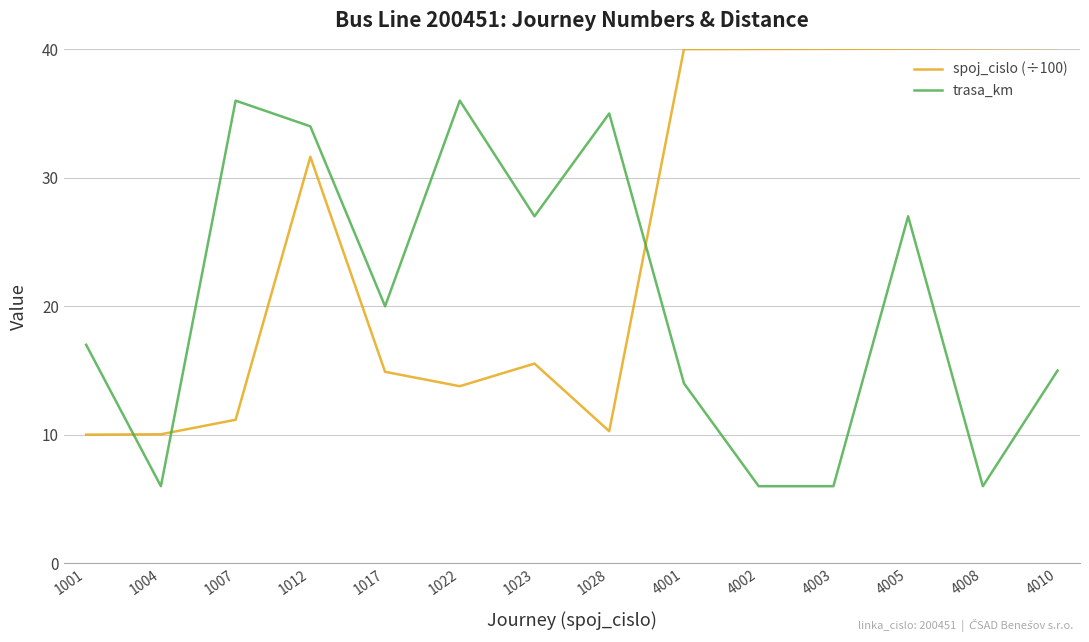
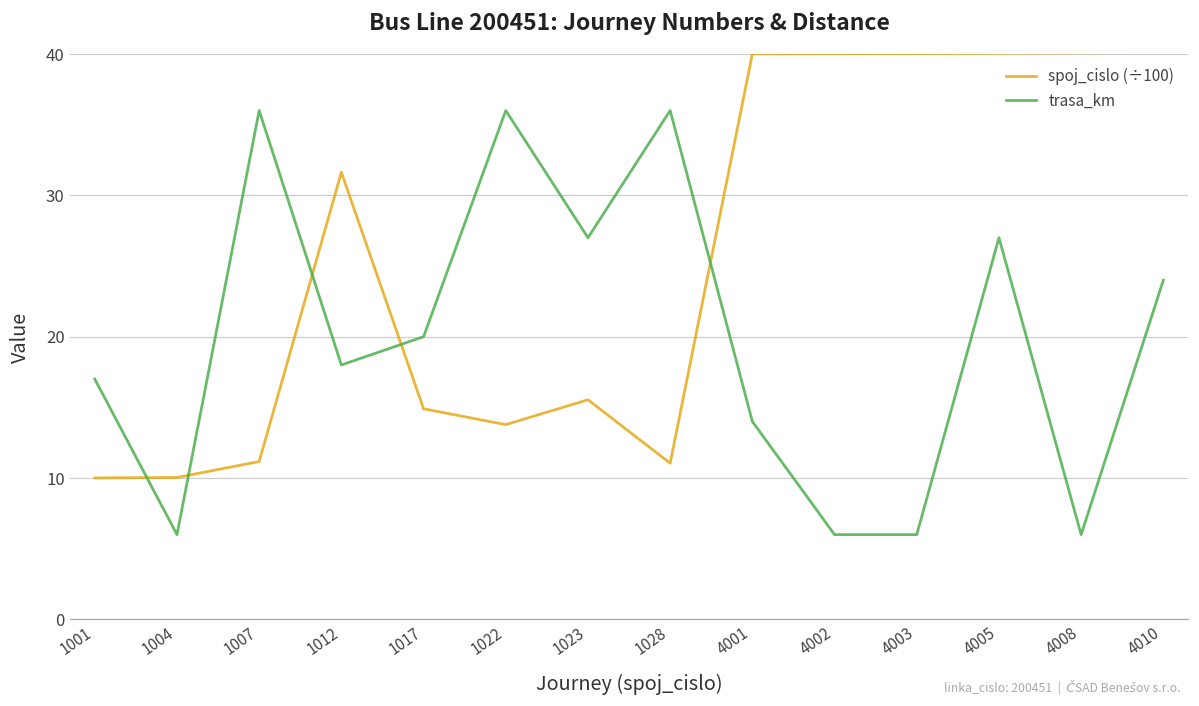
trasa_km, 1012: 34 -> 18
spoj_cislo (÷100), 1028: 10.3 -> 11.1
trasa_km, 1028: 35 -> 36
trasa_km, 4010: 15 -> 24
